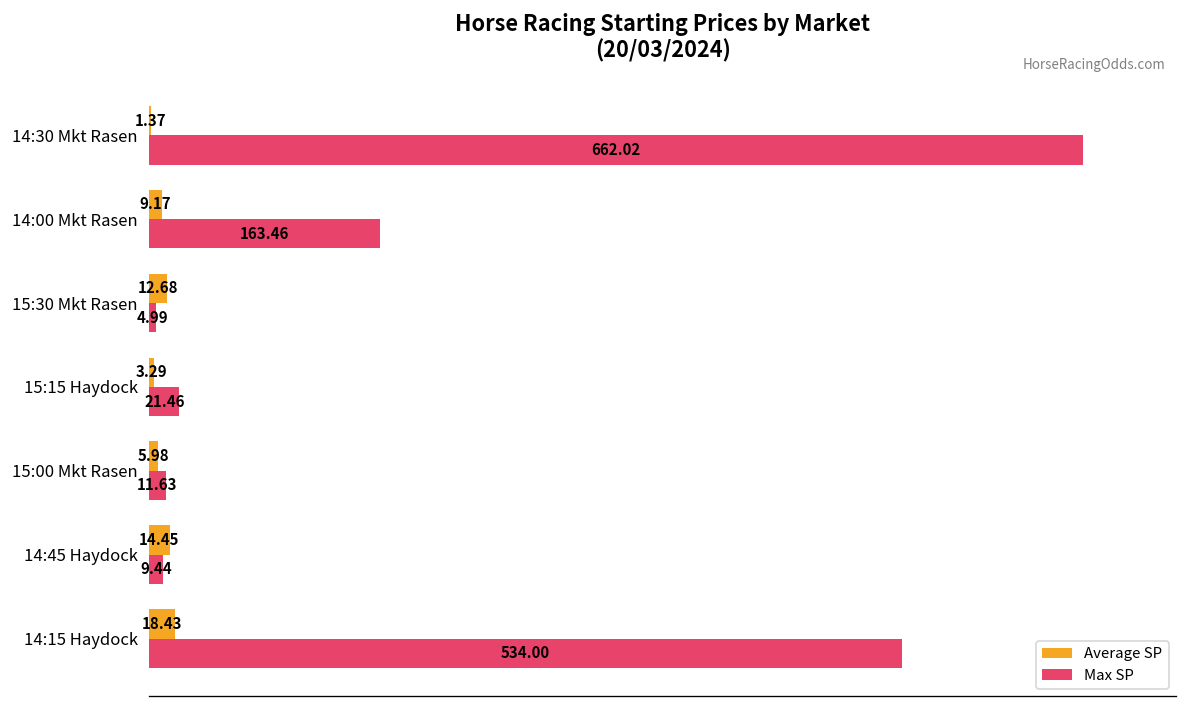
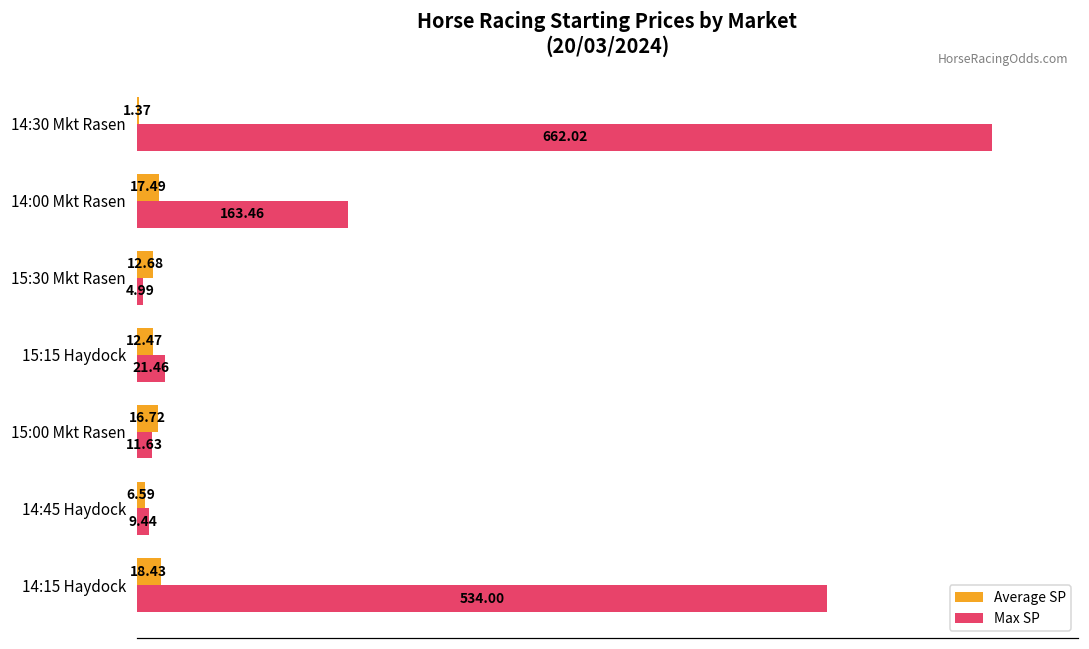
Average SP, 14:00 Mkt Rasen: 9.17 -> 17.49
Average SP, 15:15 Haydock: 3.29 -> 12.47
Average SP, 15:00 Mkt Rasen: 5.98 -> 16.72
Average SP, 14:45 Haydock: 14.45 -> 6.59
